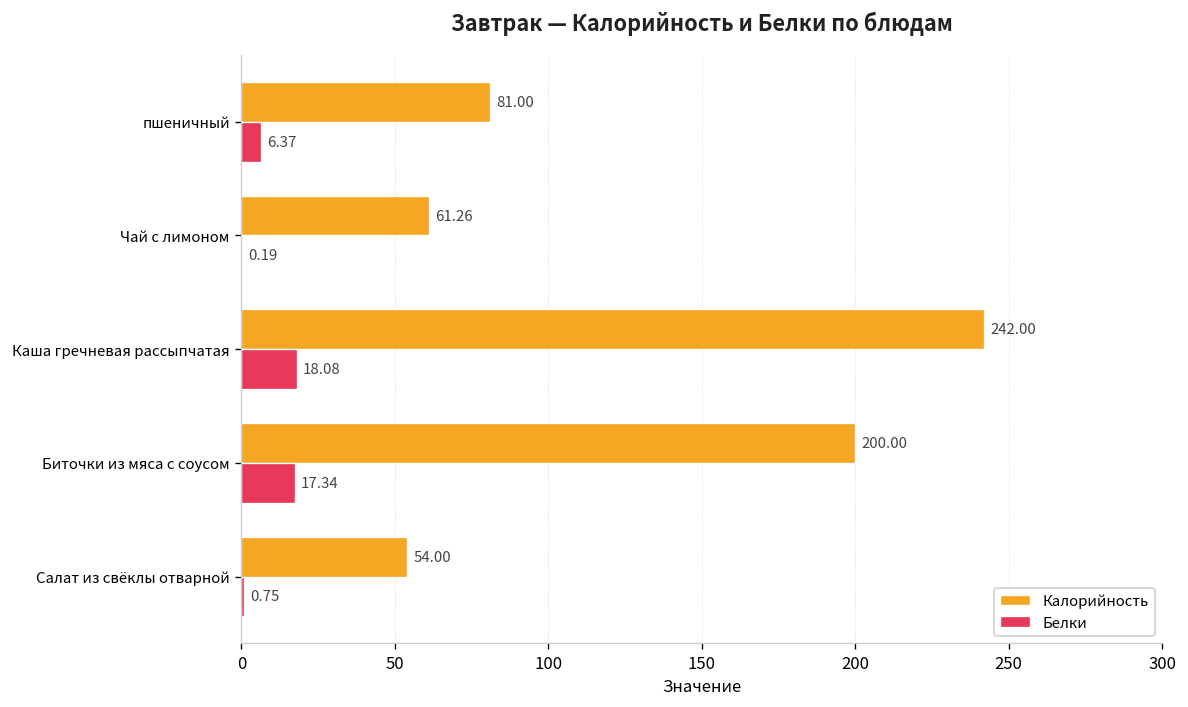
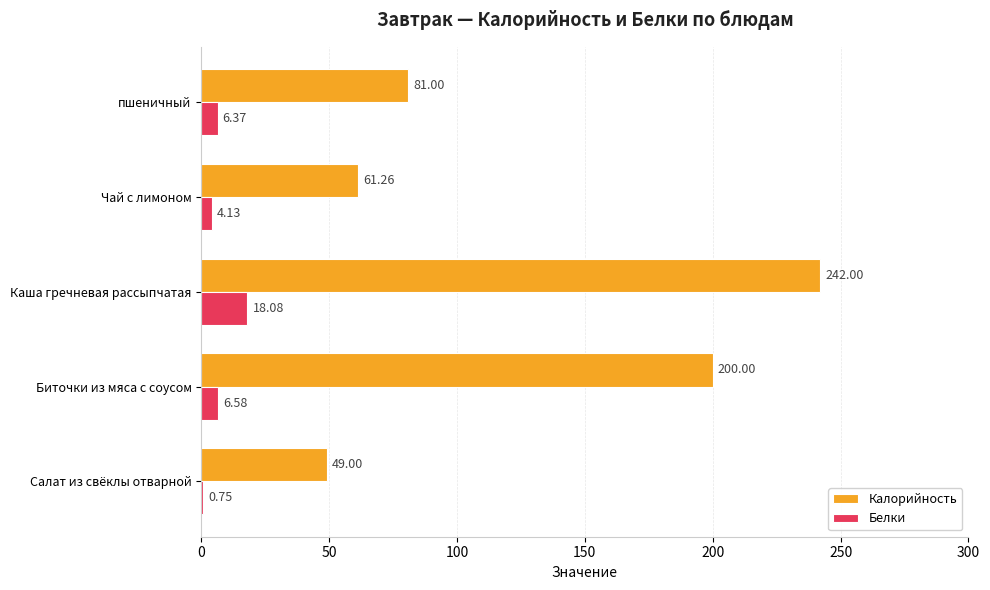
Белки, Чай с лимоном: 0.19 -> 4.13
Белки, Биточки из мяса с соусом: 17.34 -> 6.58
Калорийность, Салат из свёклы отварной: 54.00 -> 49.00
